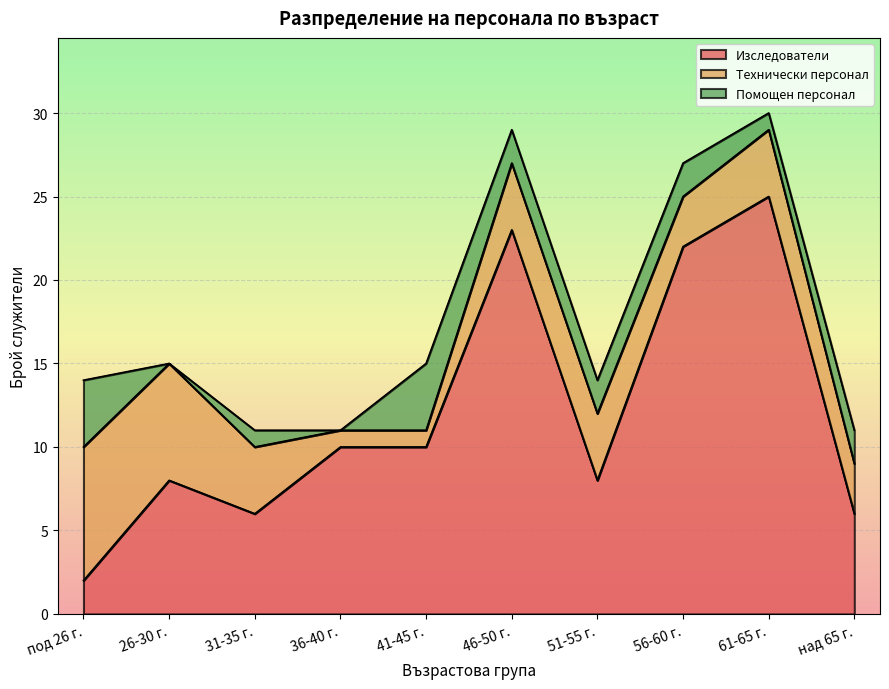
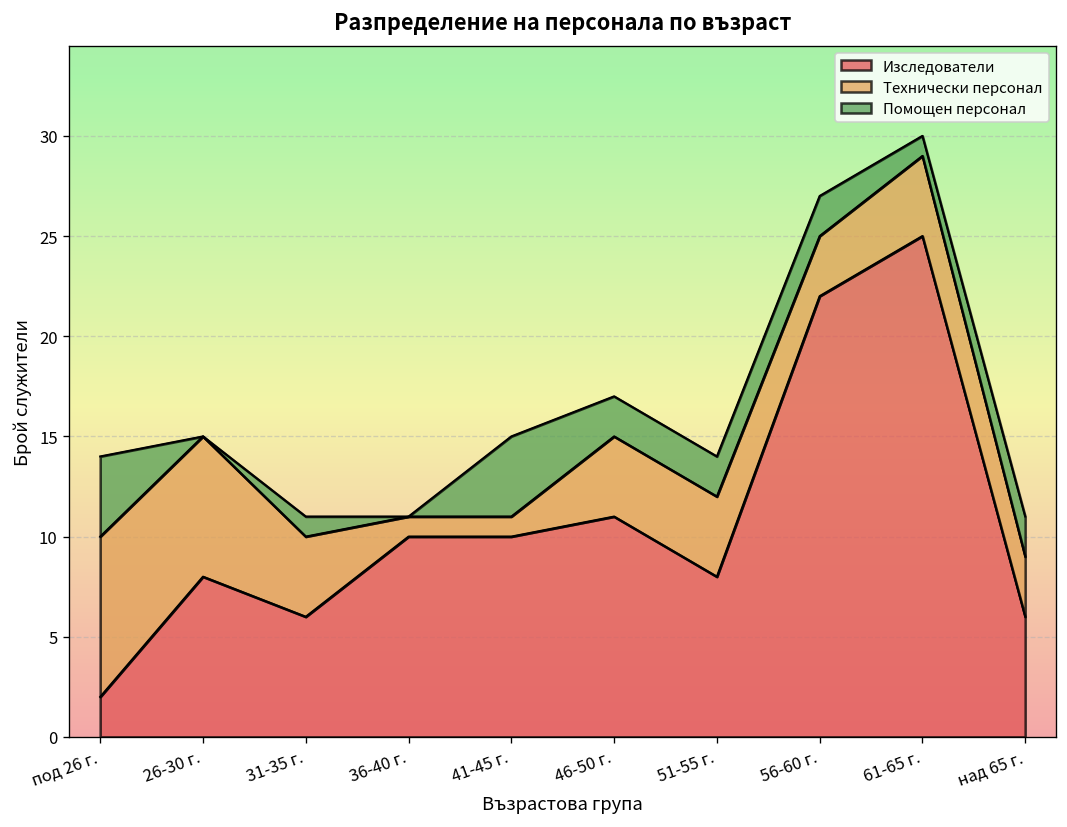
Изследователи, 46-50 г.: 23 -> 11
